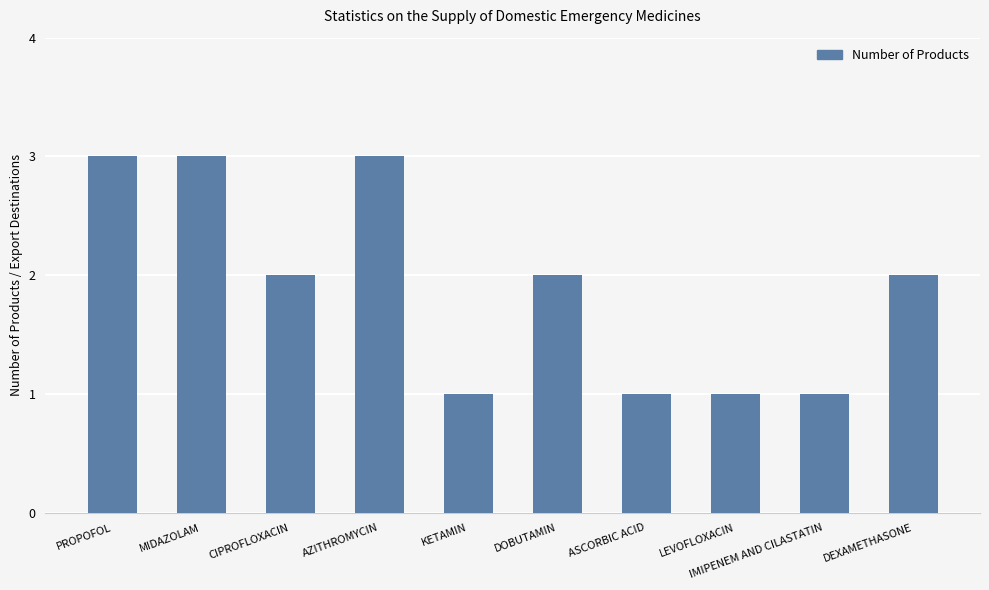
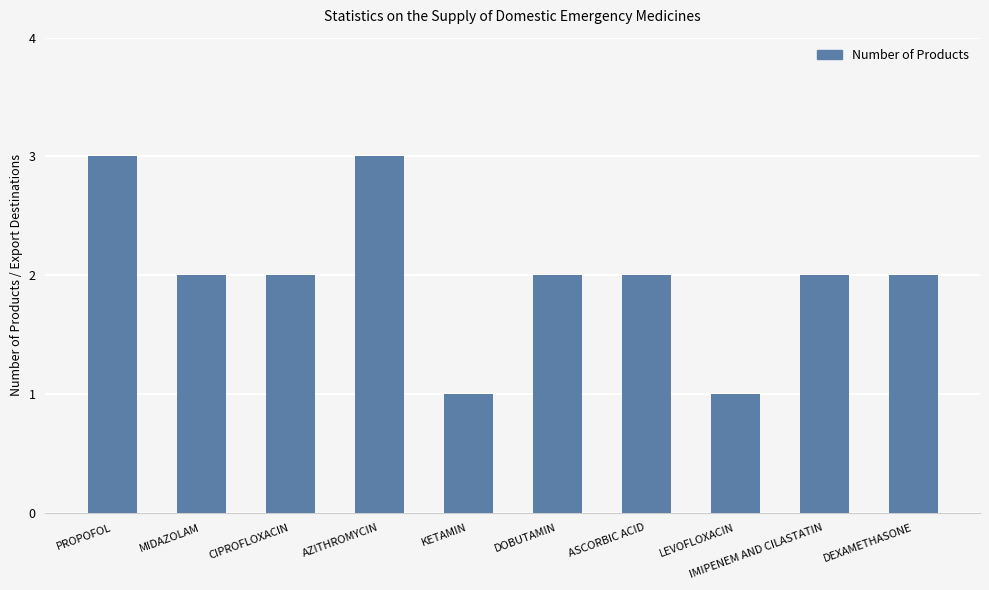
MIDAZOLAM: 3 -> 2
ASCORBIC ACID: 1 -> 2
IMIPENEM AND CILASTATIN: 1 -> 2
